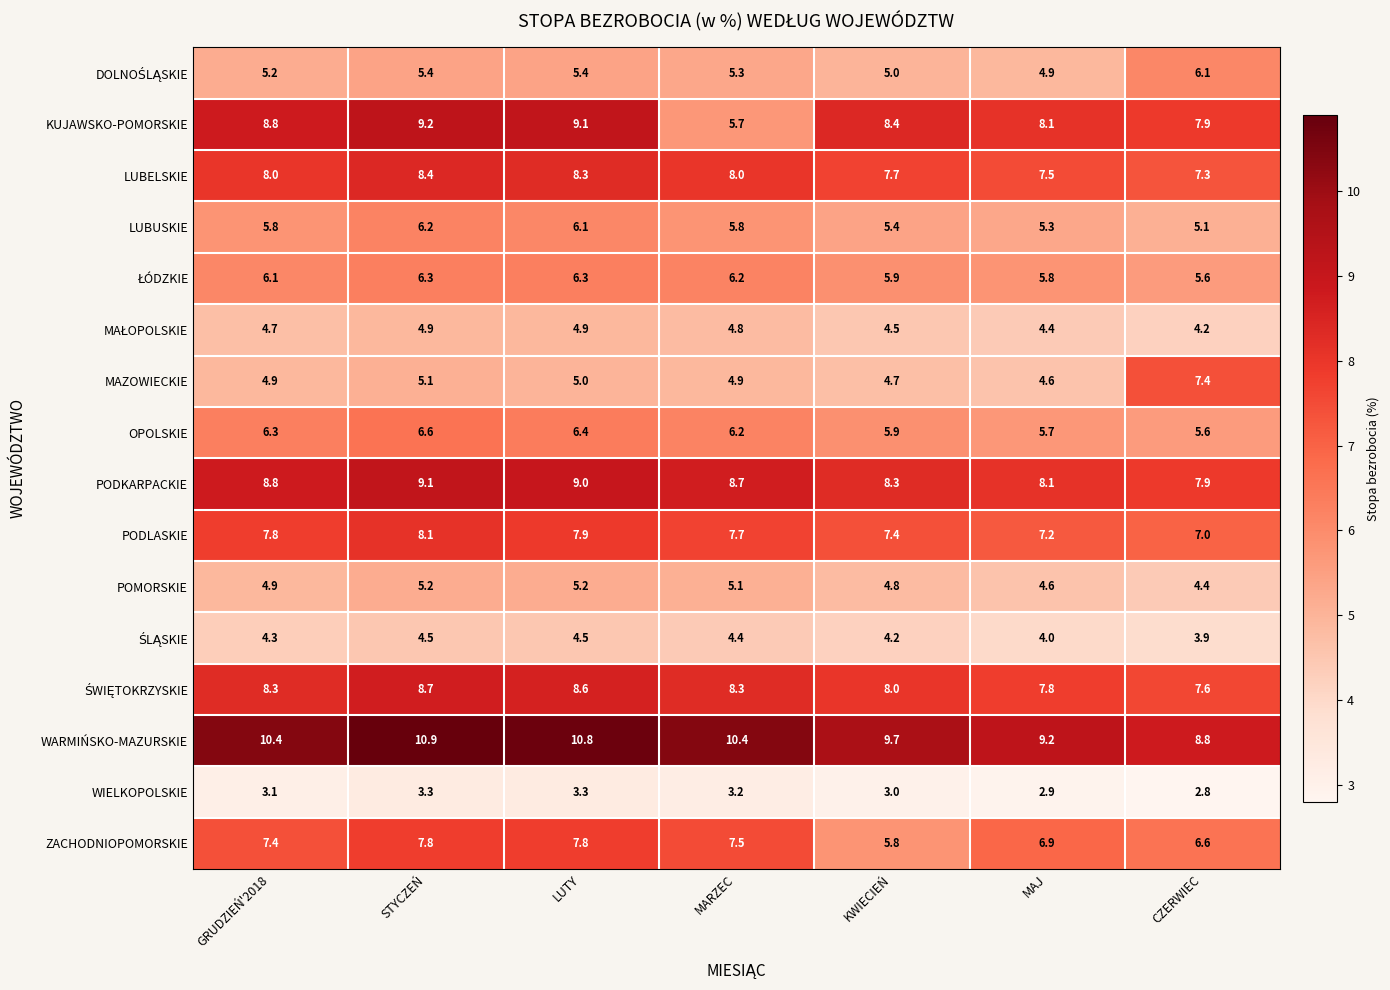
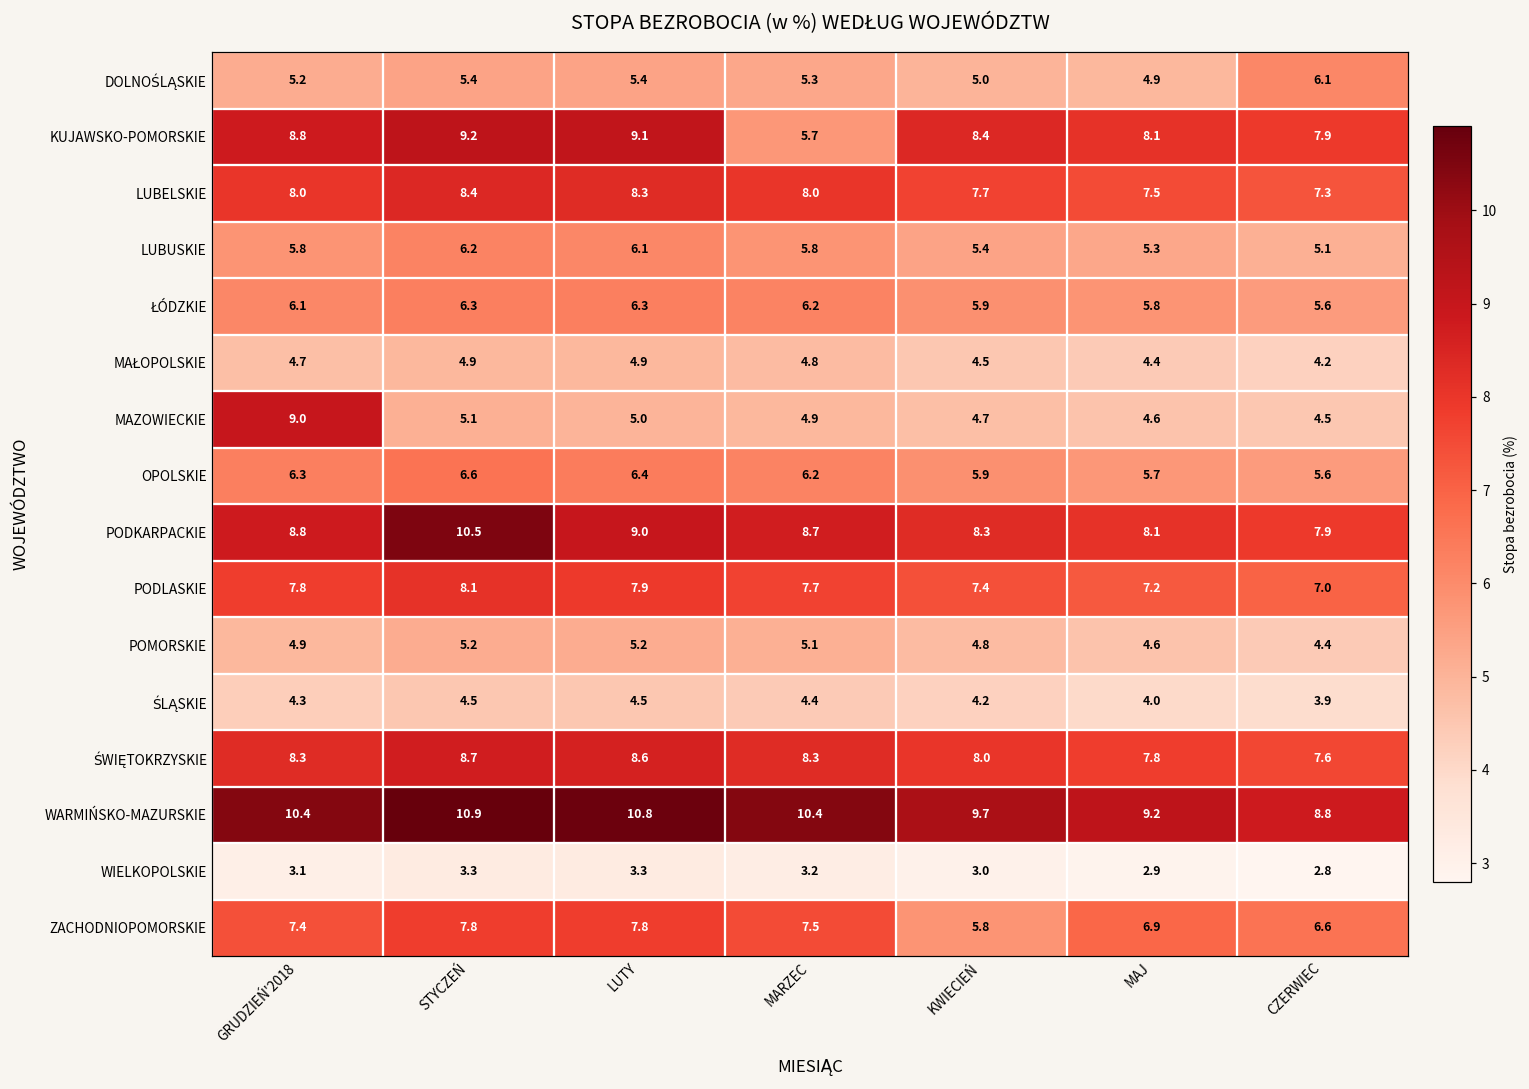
MAZOWIECKIE, GRUDZIEŃ'2018: 4.9 -> 9.0
MAZOWIECKIE, CZERWIEC: 7.4 -> 4.5
PODKARPACKIE, STYCZEŃ: 9.1 -> 10.5
